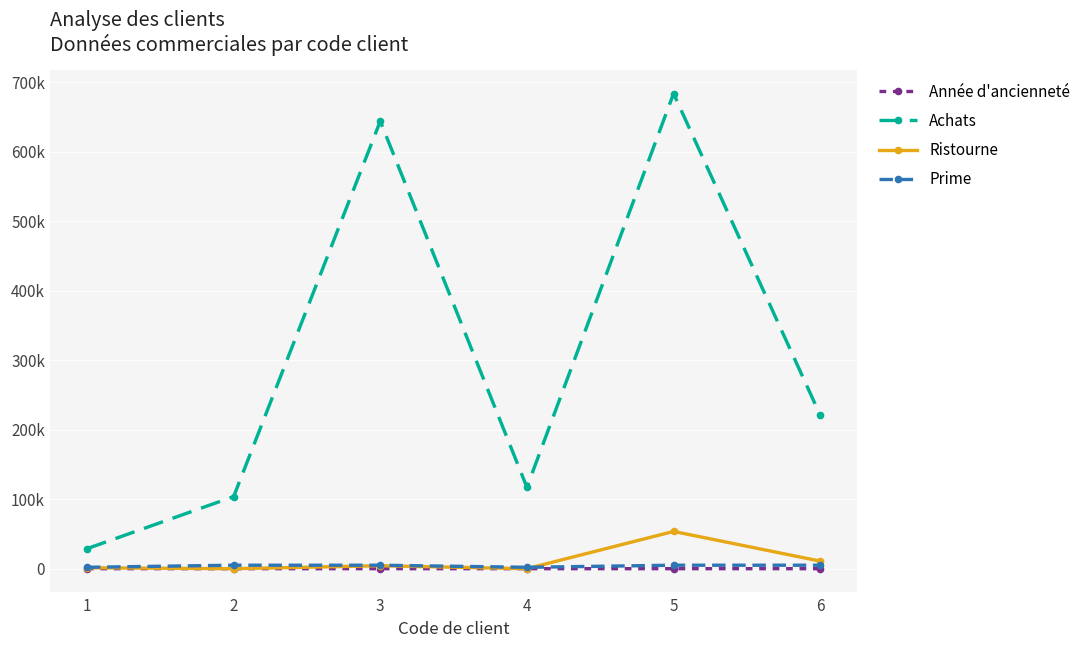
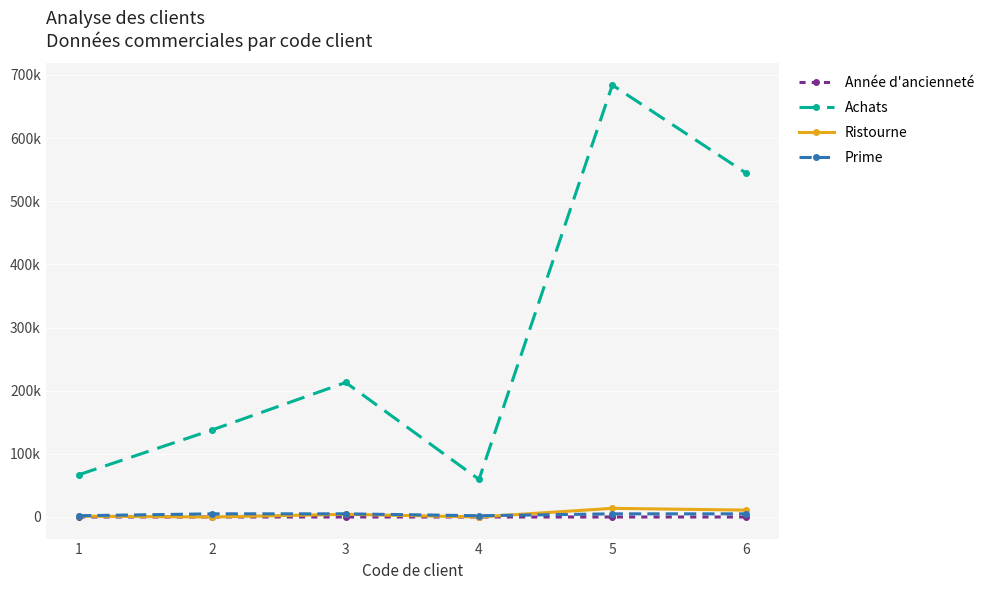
Achats, 1: 30000 -> 70000
Achats, 2: 100000 -> 140000
Achats, 3: 640000 -> 210000
Achats, 4: 120000 -> 60000
Ristourne, 5: 50000 -> 10000
Achats, 6: 220000 -> 550000
